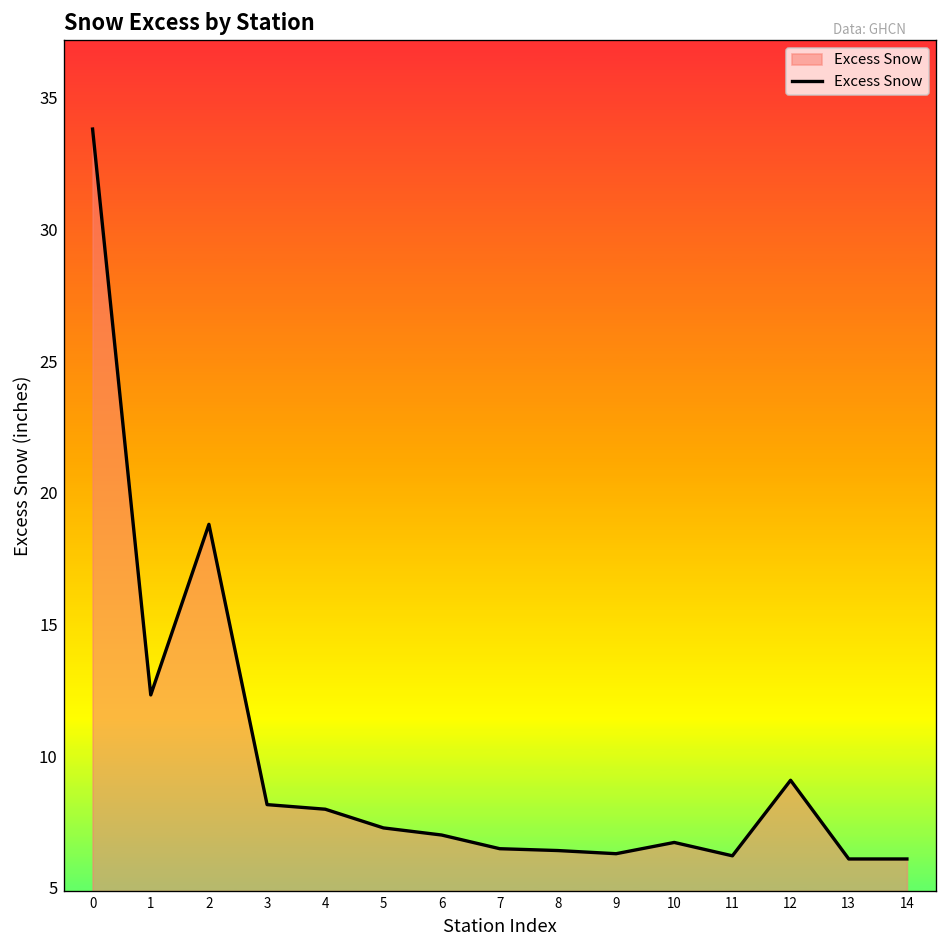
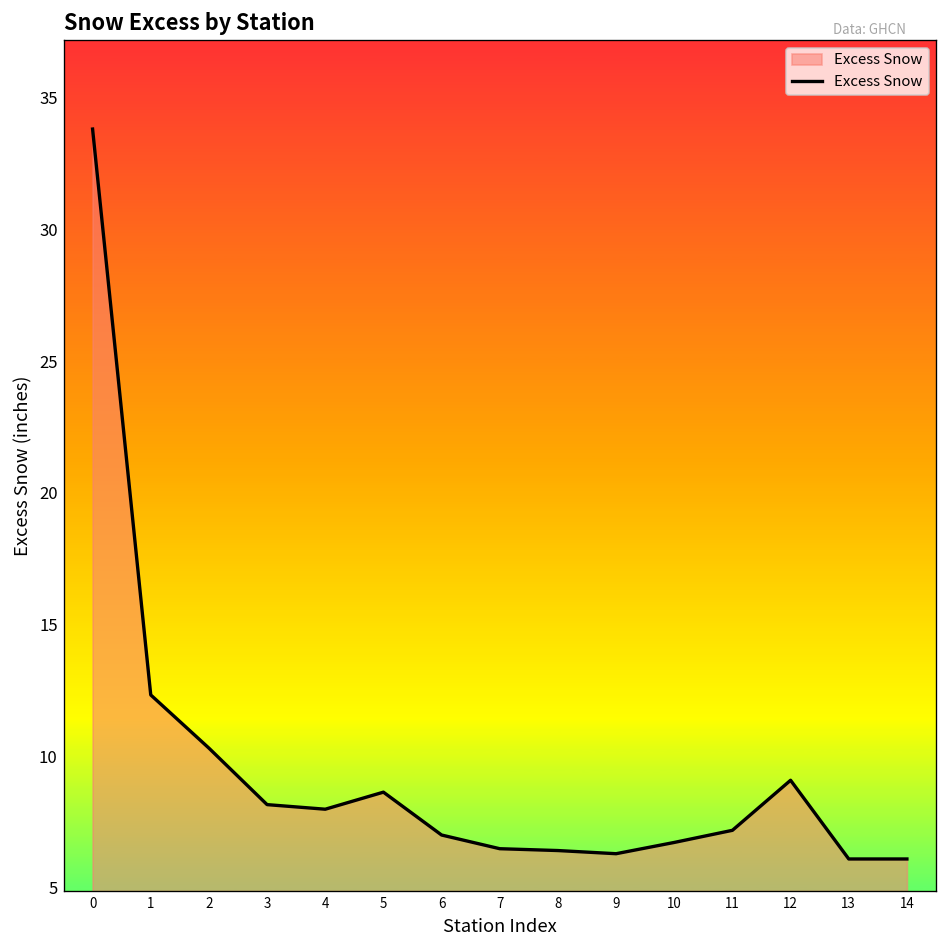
2: 18.8 -> 10.3
5: 7.3 -> 8.6
11: 6.2 -> 7.2
